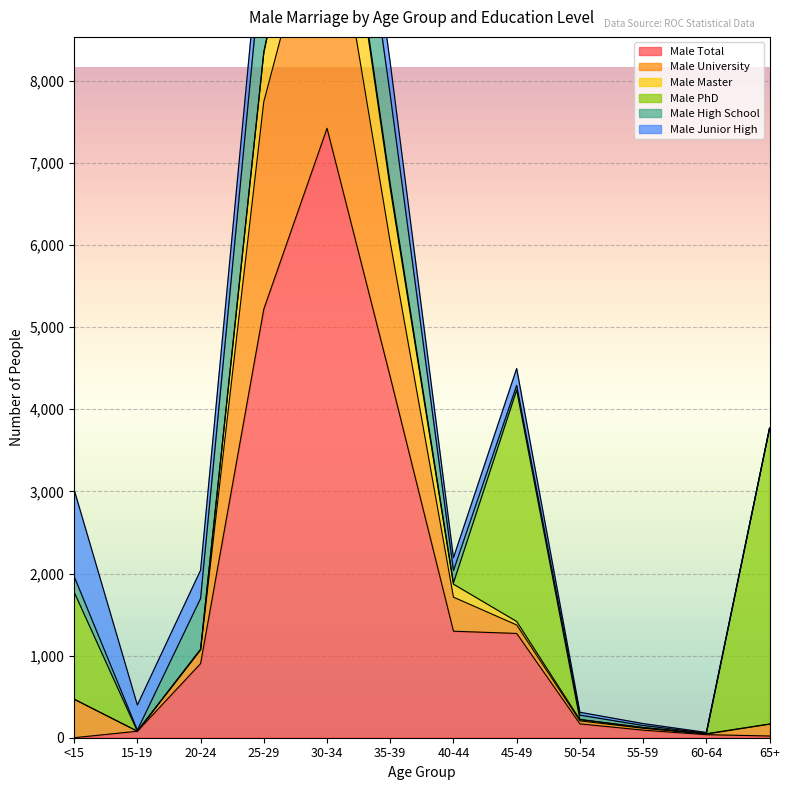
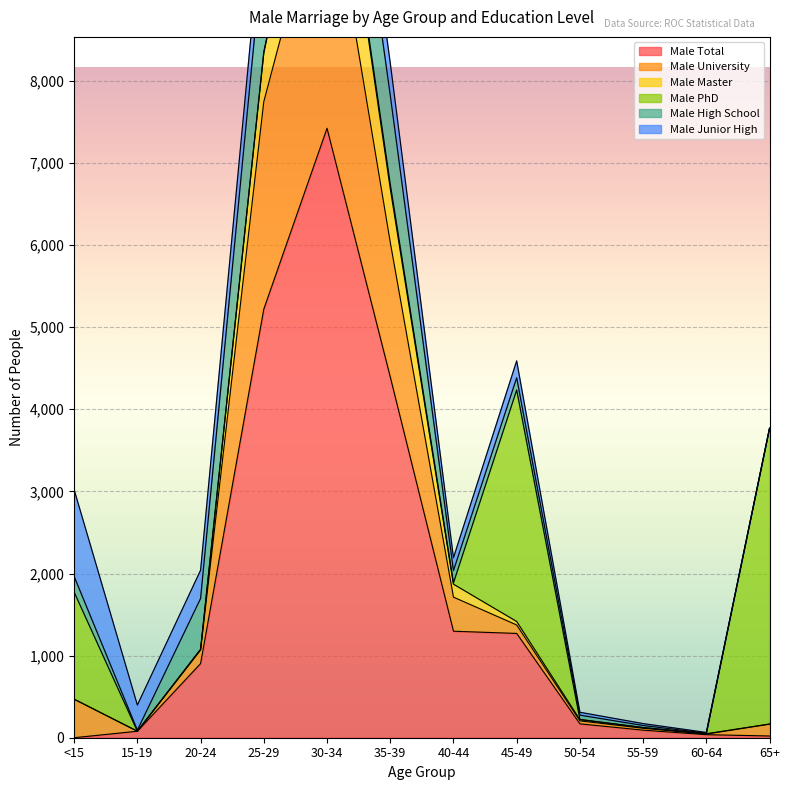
Male High School, 45-49: 60 -> 150
